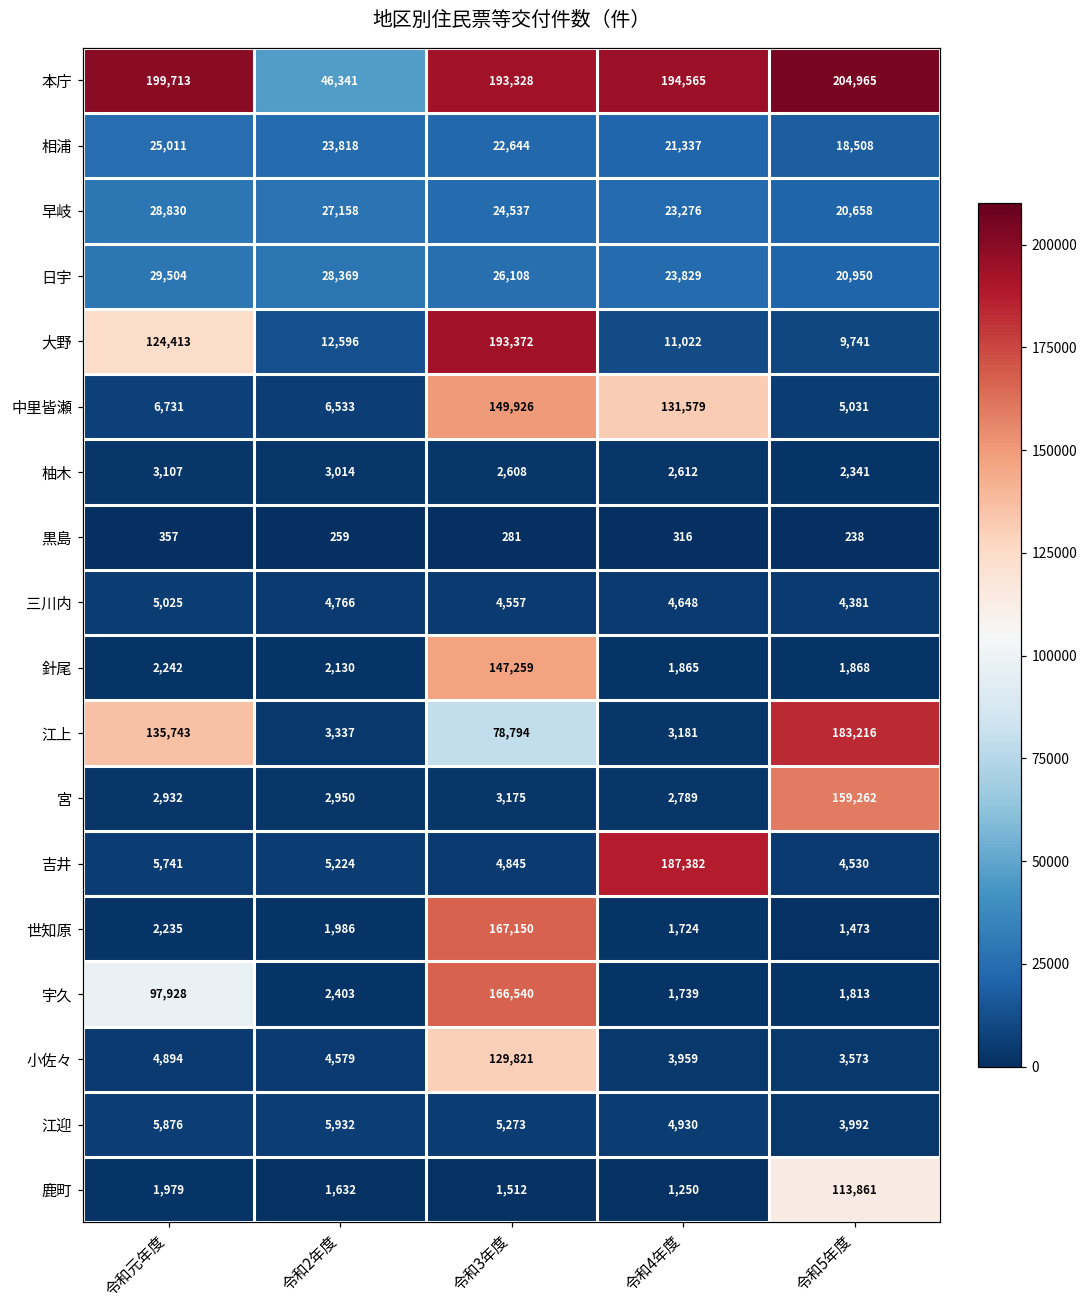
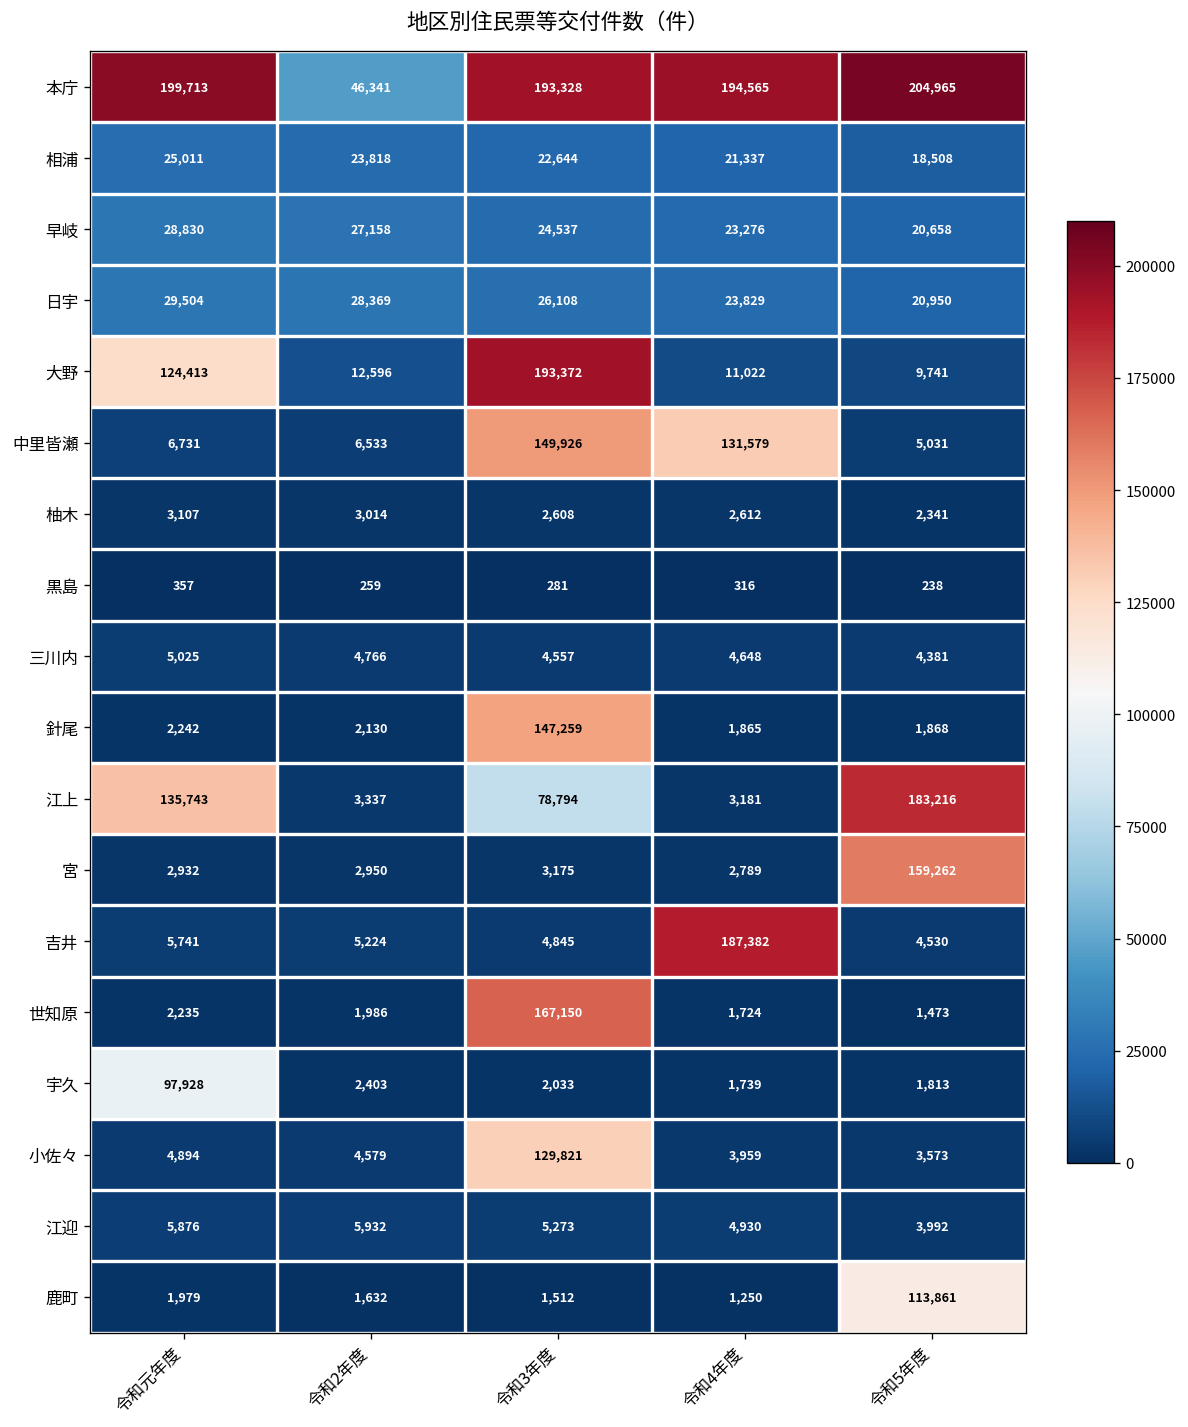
宇久, 令和3年度: 166,540 -> 2,033
